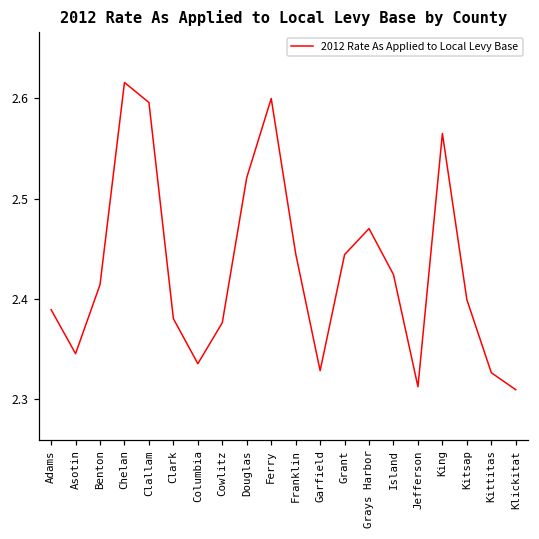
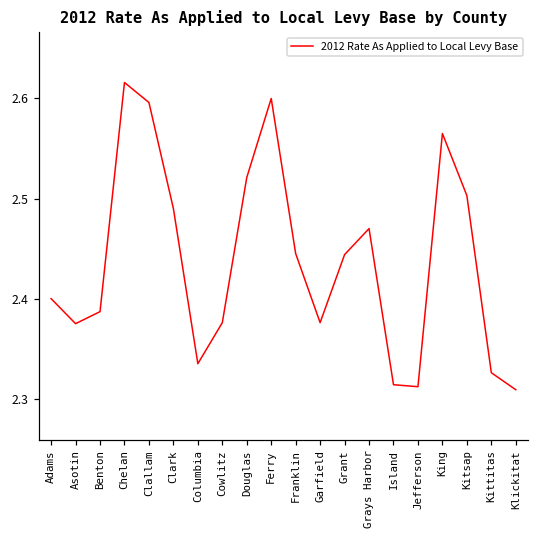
Adams: 2.39 -> 2.40
Asotin: 2.35 -> 2.38
Benton: 2.41 -> 2.39
Clark: 2.38 -> 2.49
Garfield: 2.33 -> 2.38
Island: 2.42 -> 2.31
Kitsap: 2.40 -> 2.50
